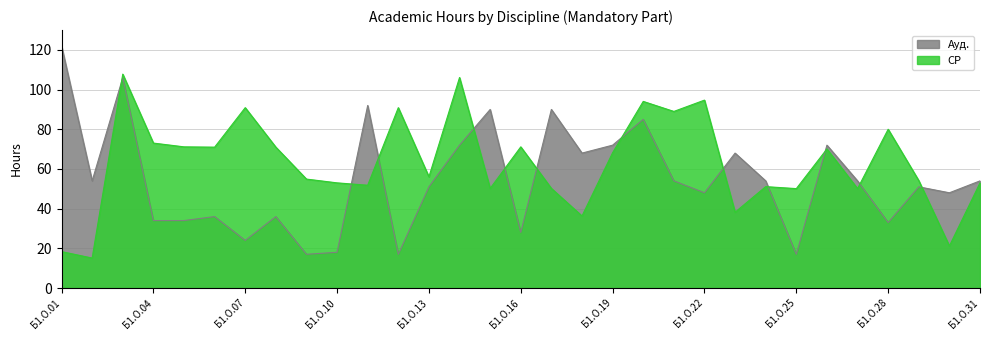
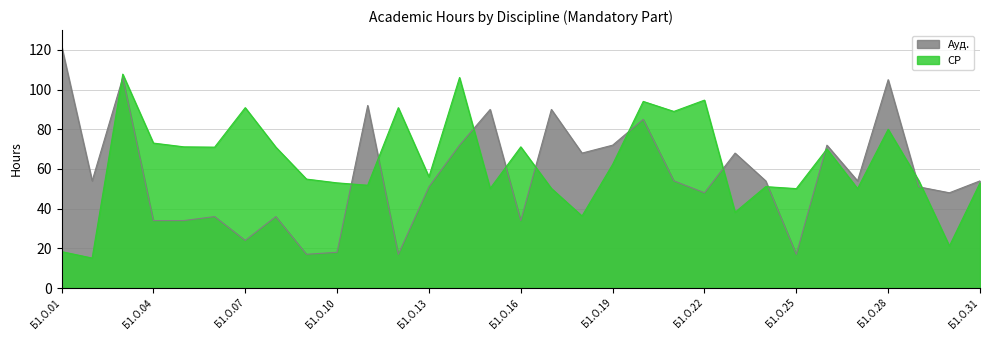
Ауд., Б1.О.16: 28 -> 34
СР, Б1.О.19: 68 -> 62
Ауд., Б1.О.28: 33 -> 105
